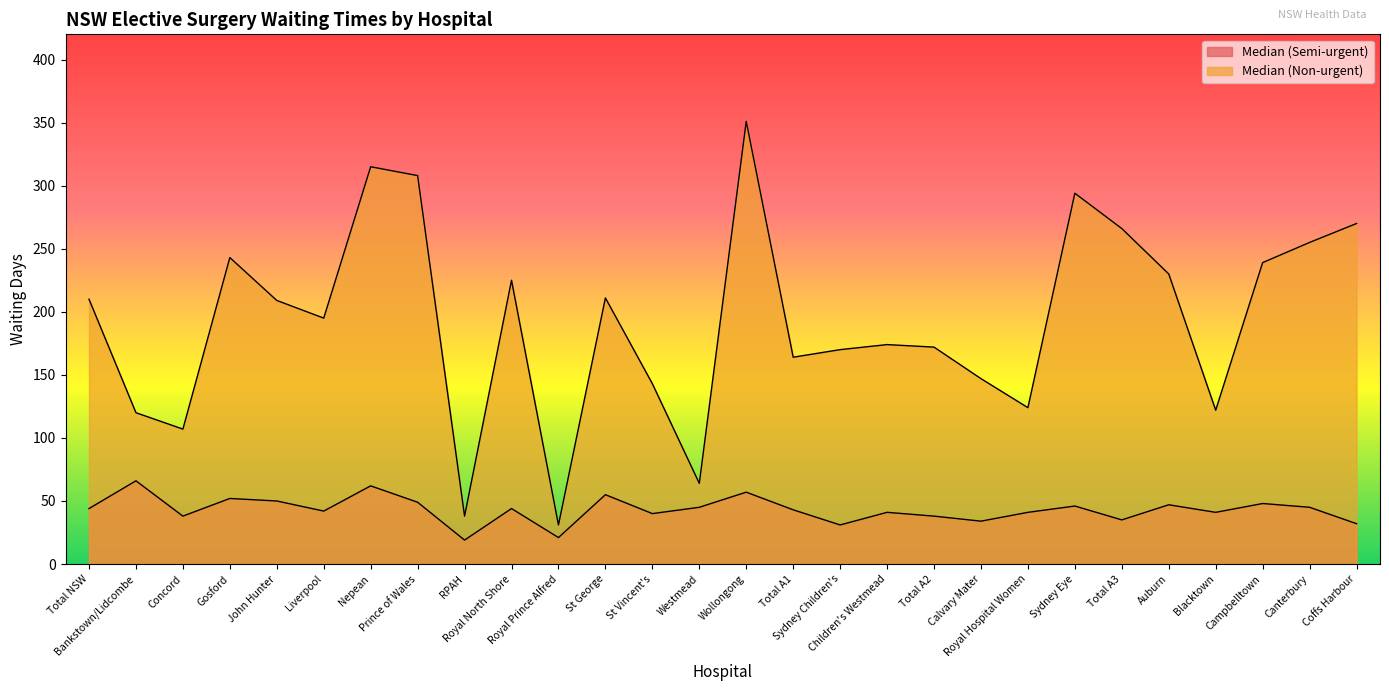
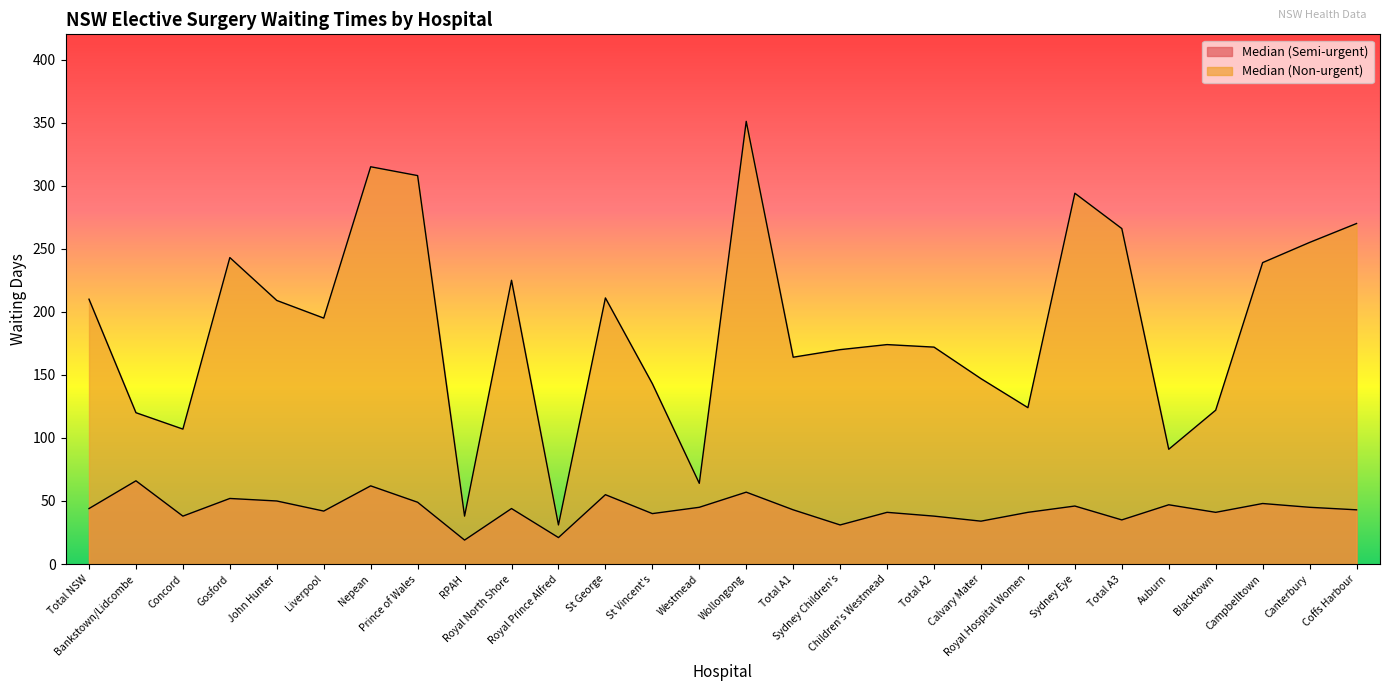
Median (Non-urgent), Auburn: 230 -> 91
Median (Semi-urgent), Coffs Harbour: 32 -> 43
